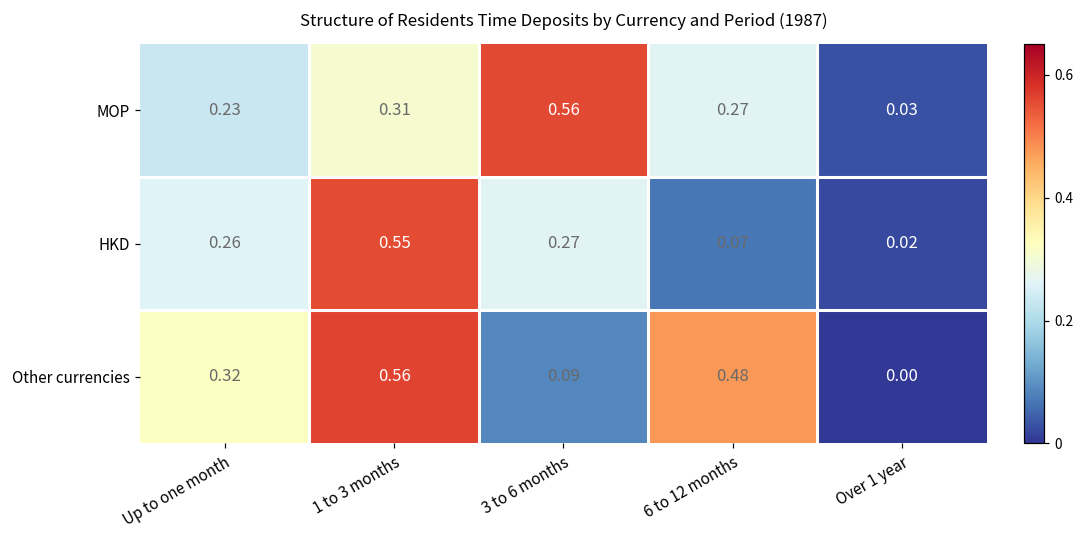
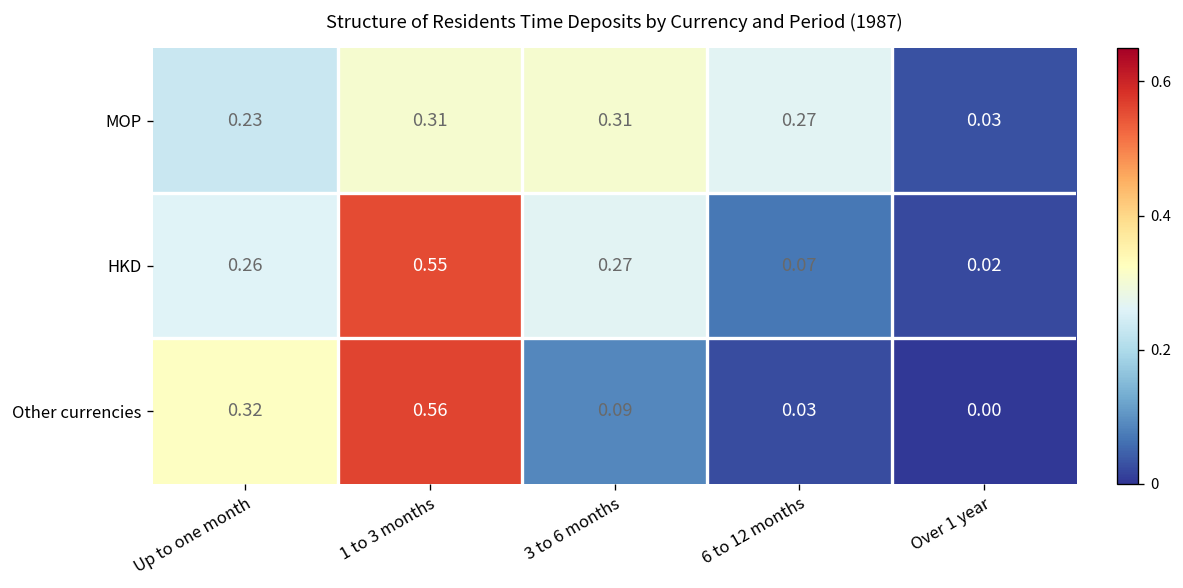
MOP, 3 to 6 months: 0.56 -> 0.31
Other currencies, 6 to 12 months: 0.48 -> 0.03
